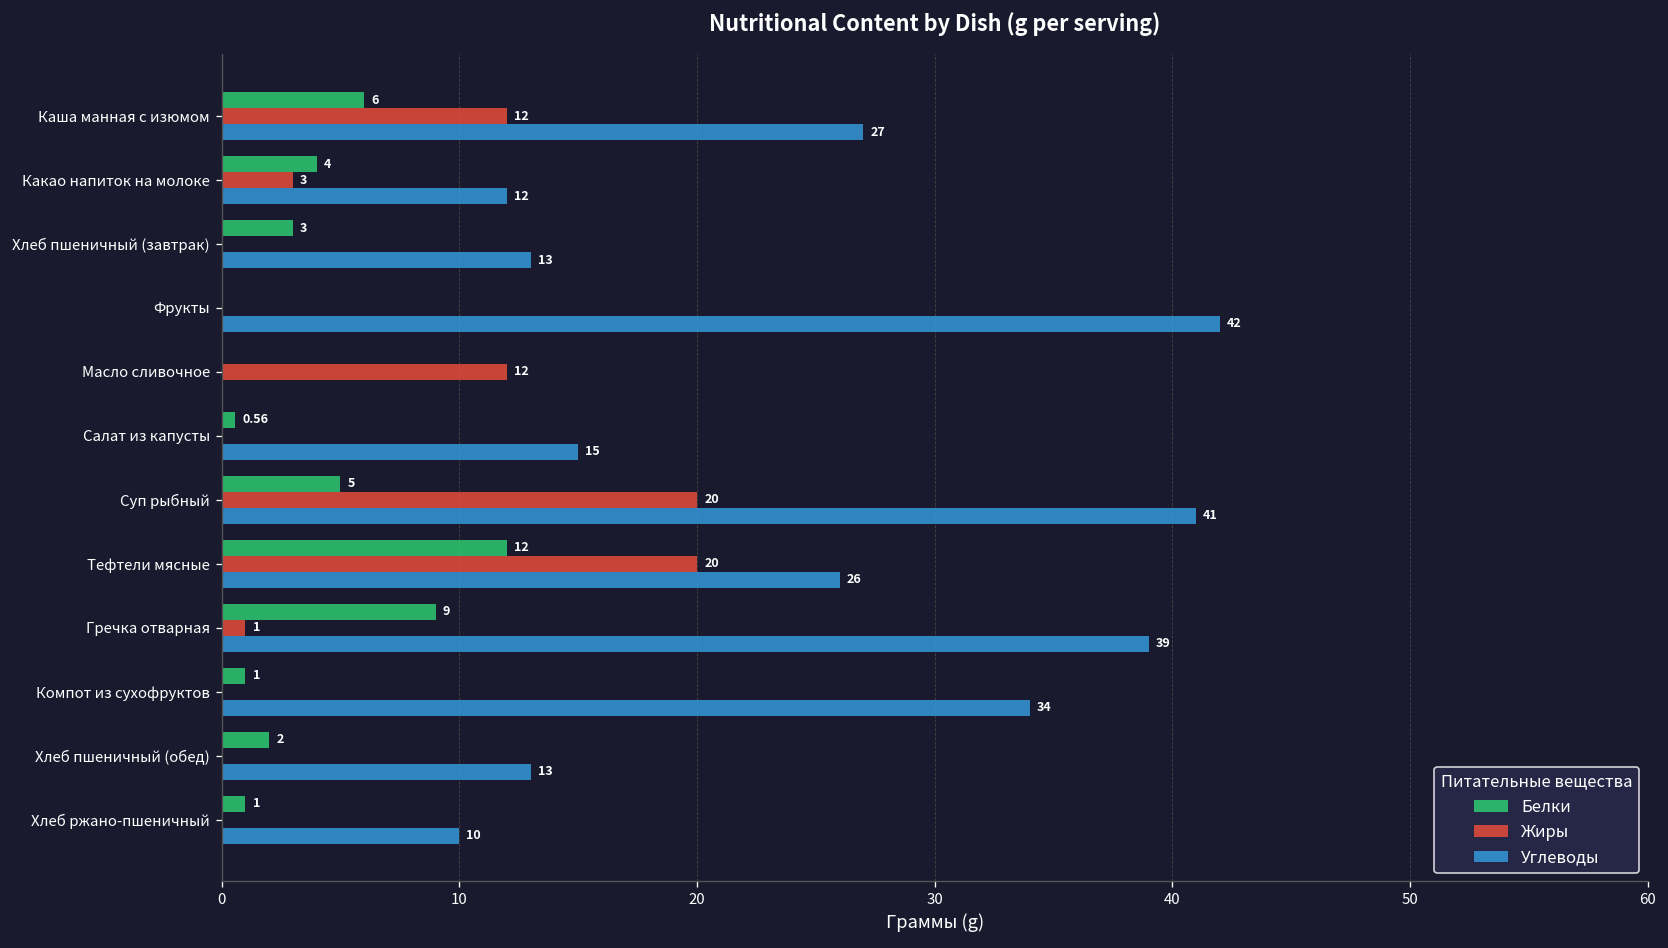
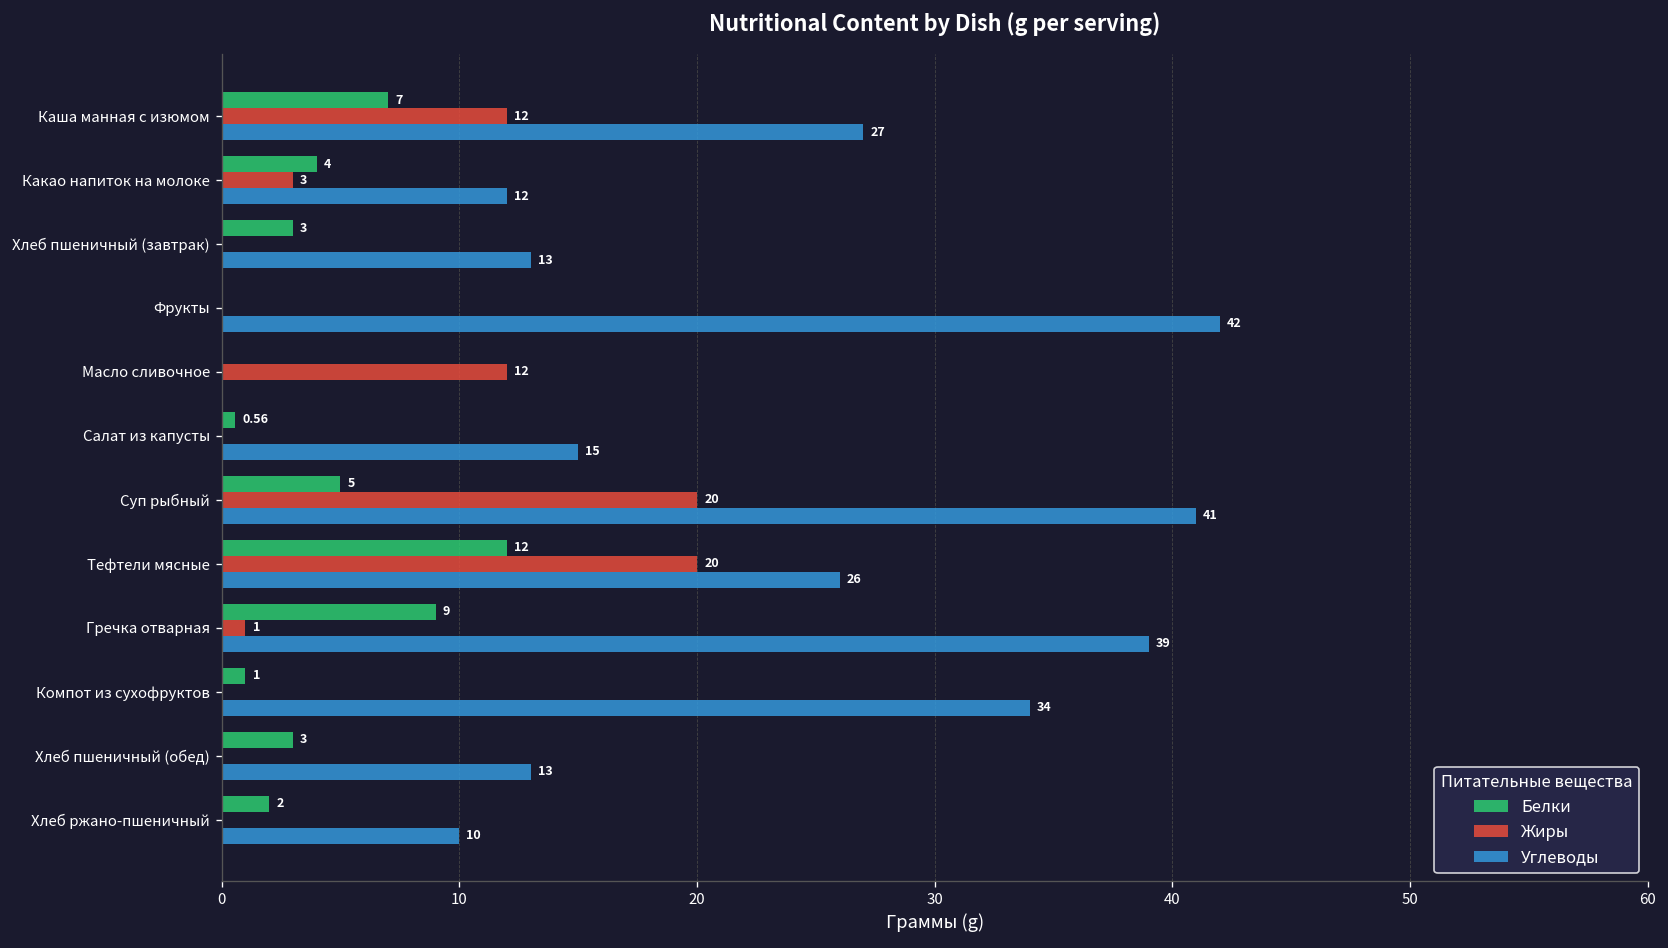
Белки, Каша манная с изюмом: 6 -> 7
Белки, Хлеб пшеничный (обед): 2 -> 3
Белки, Хлеб ржано-пшеничный: 1 -> 2
